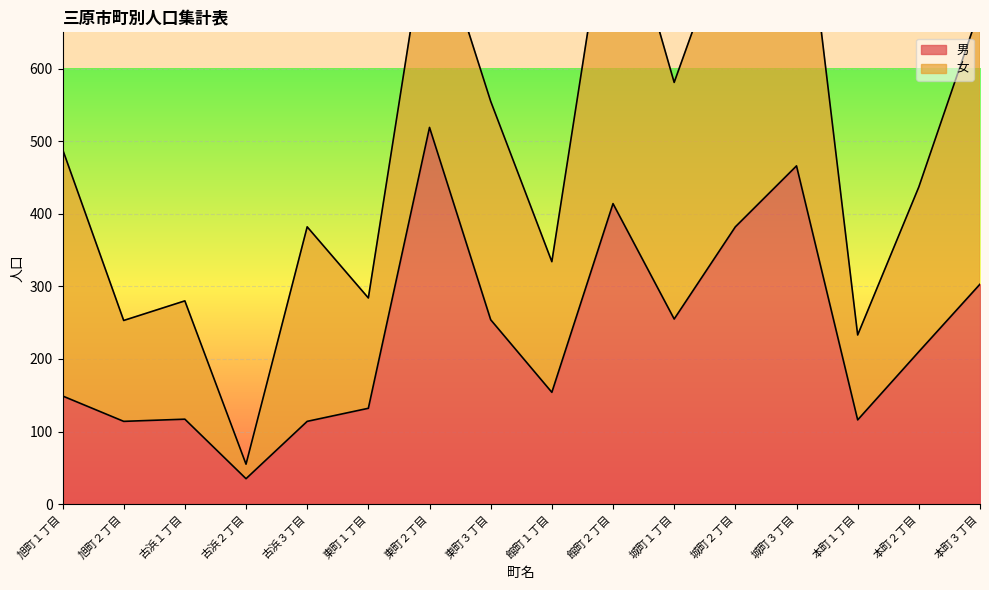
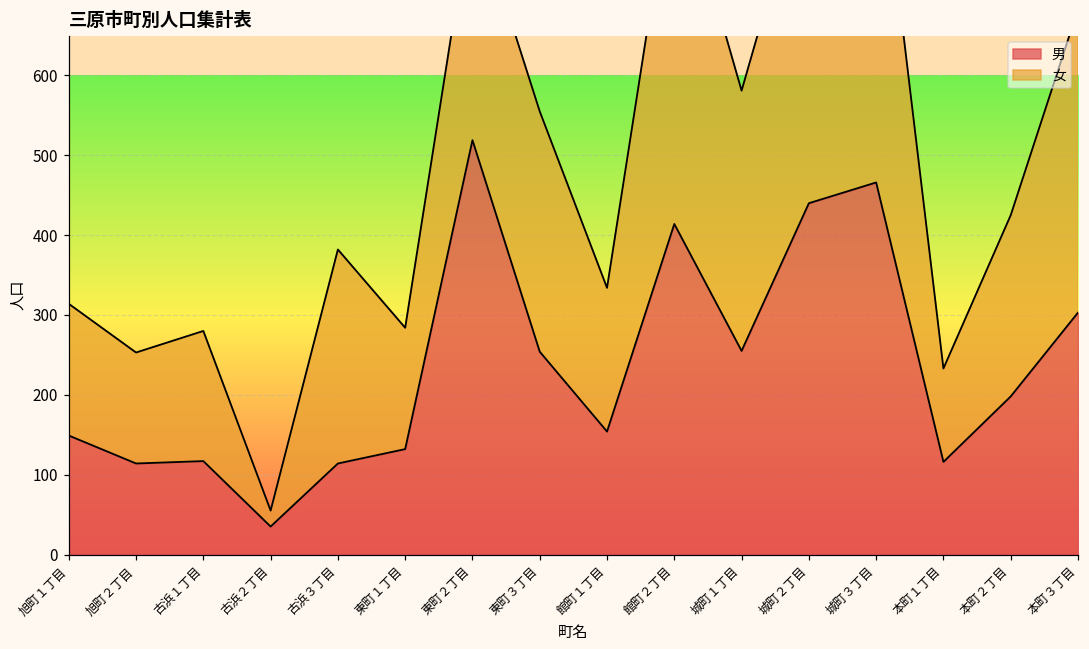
女, 旭町１丁目: 340 -> 170
男, 城町２丁目: 380 -> 440
男, 本町２丁目: 210 -> 200
